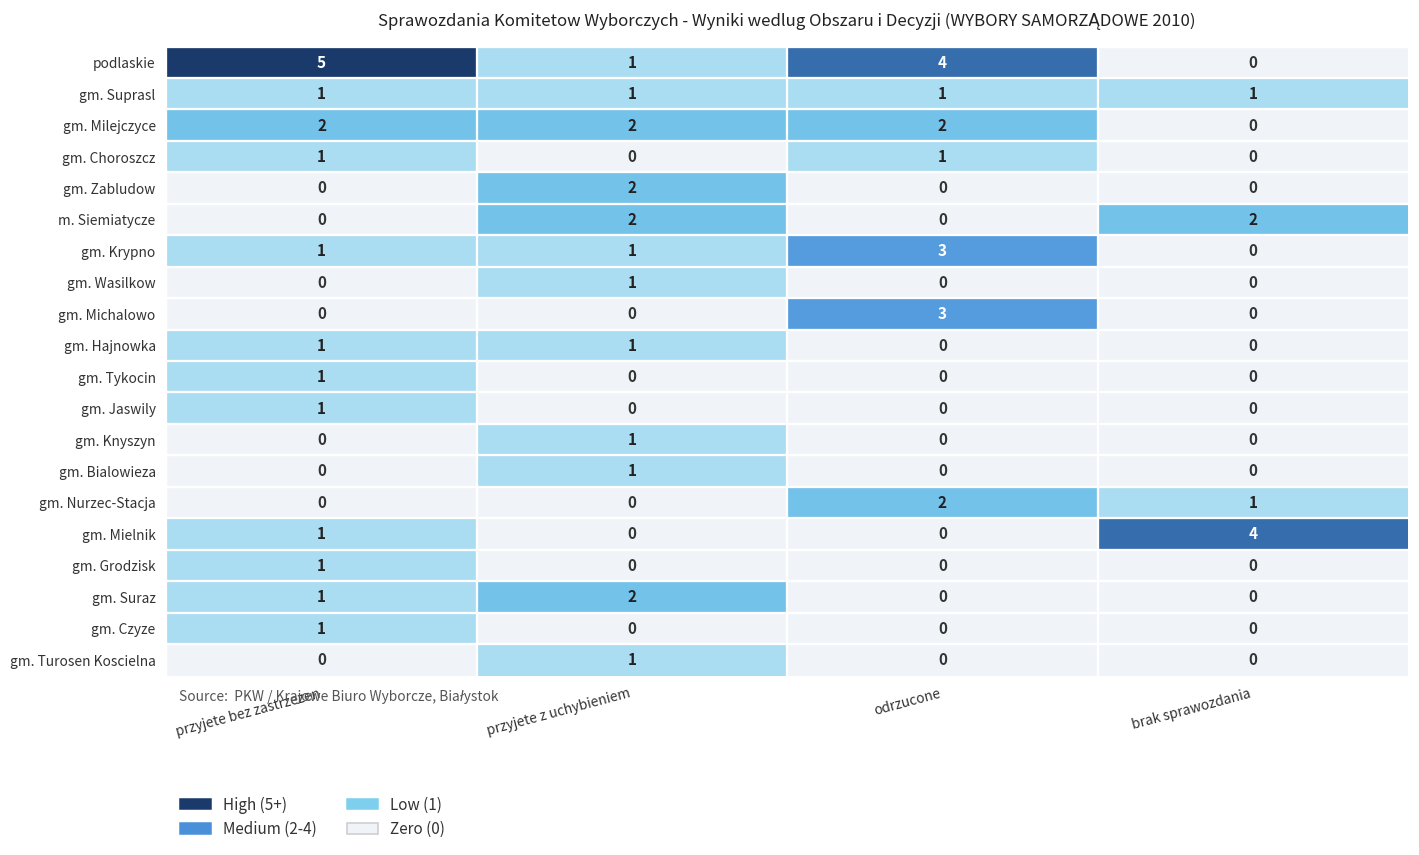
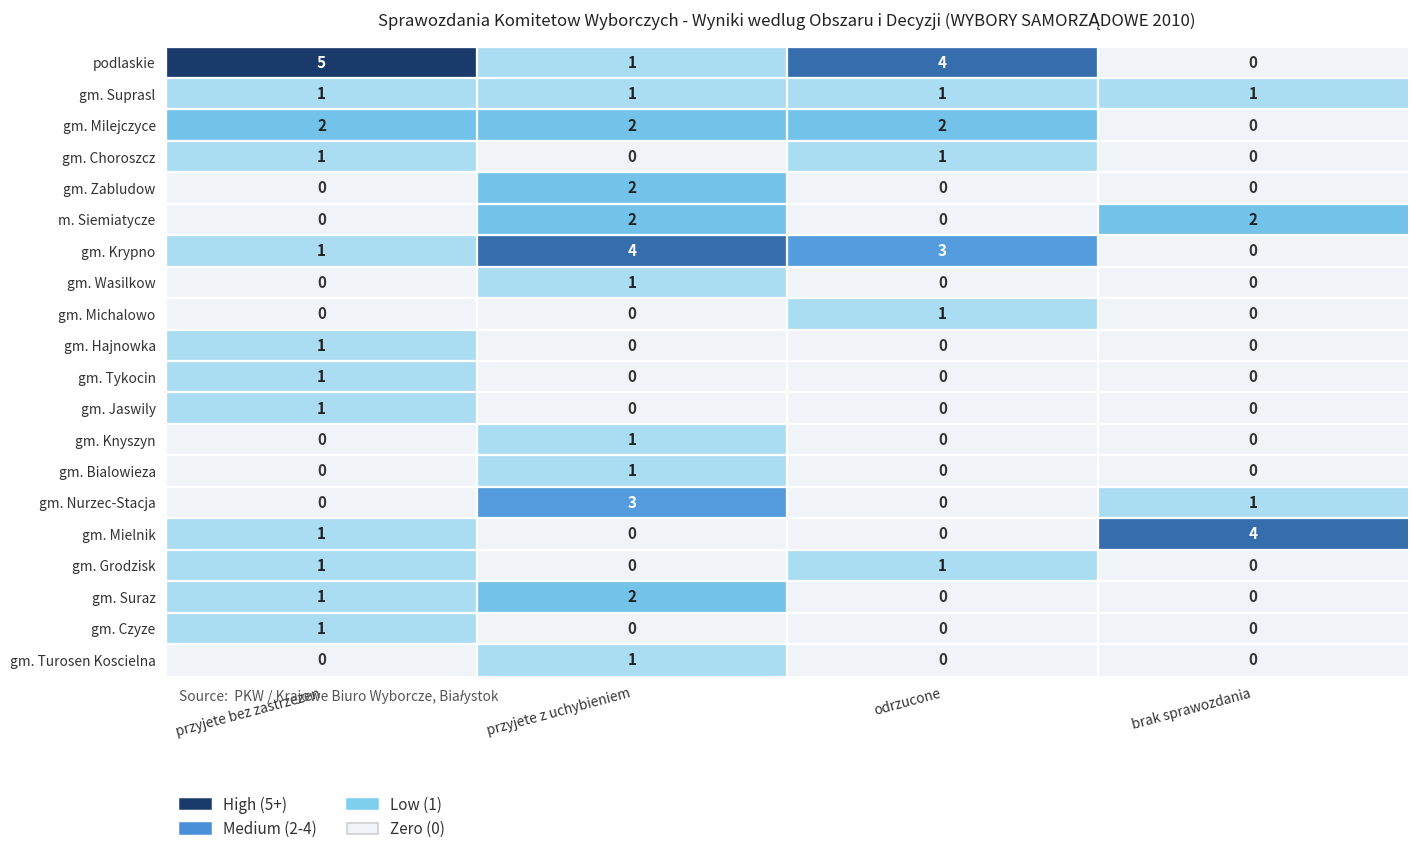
gm. Krypno, przyjete z uchybieniem: 1 -> 4
gm. Michalowo, odrzucone: 3 -> 1
gm. Hajnowka, przyjete z uchybieniem: 1 -> 0
gm. Nurzec-Stacja, przyjete z uchybieniem: 0 -> 3
gm. Nurzec-Stacja, odrzucone: 2 -> 0
gm. Grodzisk, odrzucone: 0 -> 1
